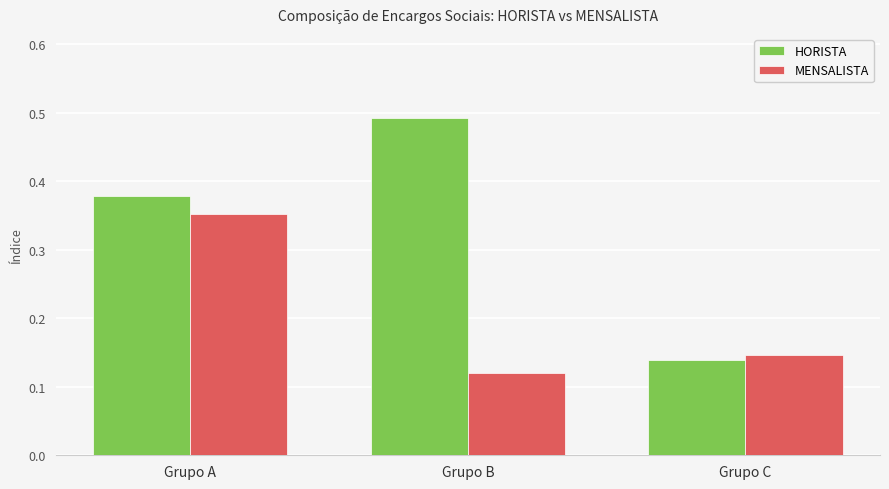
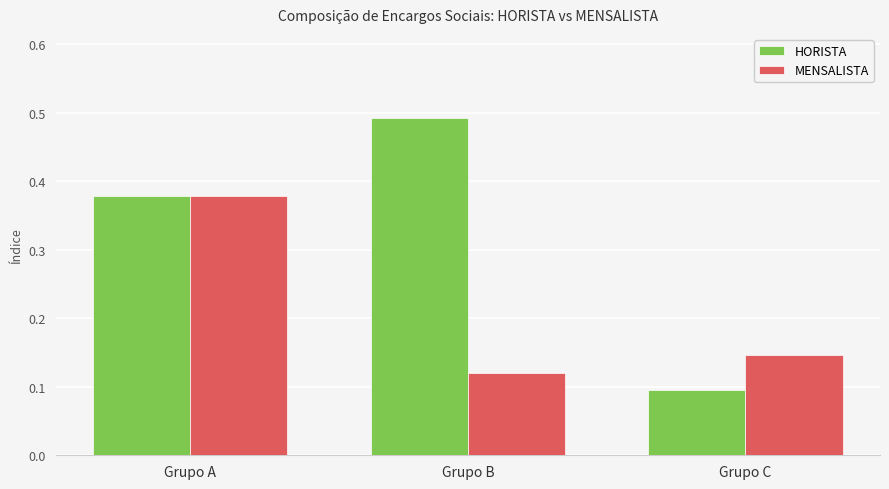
MENSALISTA, Grupo A: 0.35 -> 0.38
HORISTA, Grupo C: 0.14 -> 0.10
